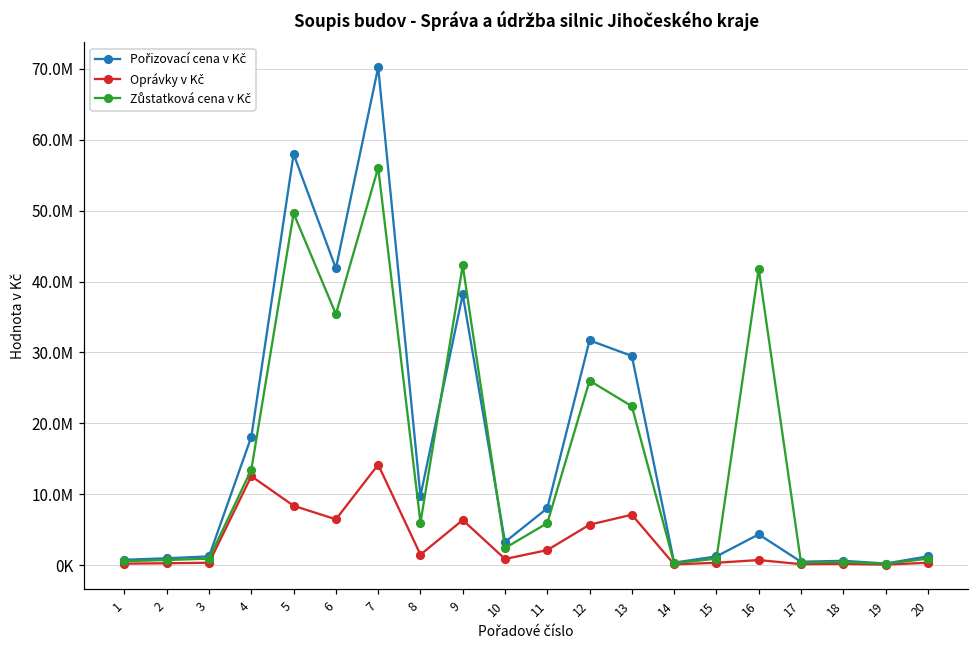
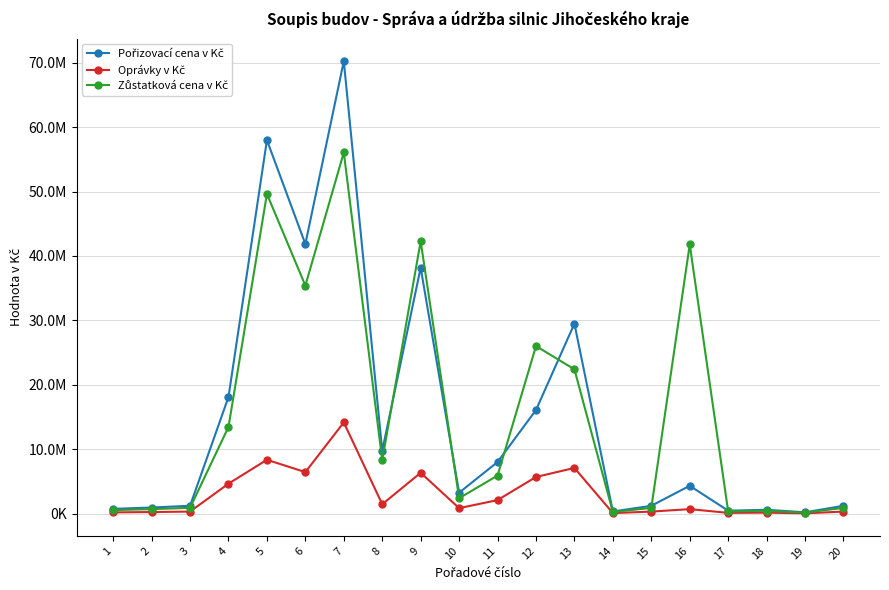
Oprávky v Kč, 4: 13000000 -> 5000000
Zůstatková cena v Kč, 8: 6000000 -> 8000000
Pořizovací cena v Kč, 12: 32000000 -> 16000000
